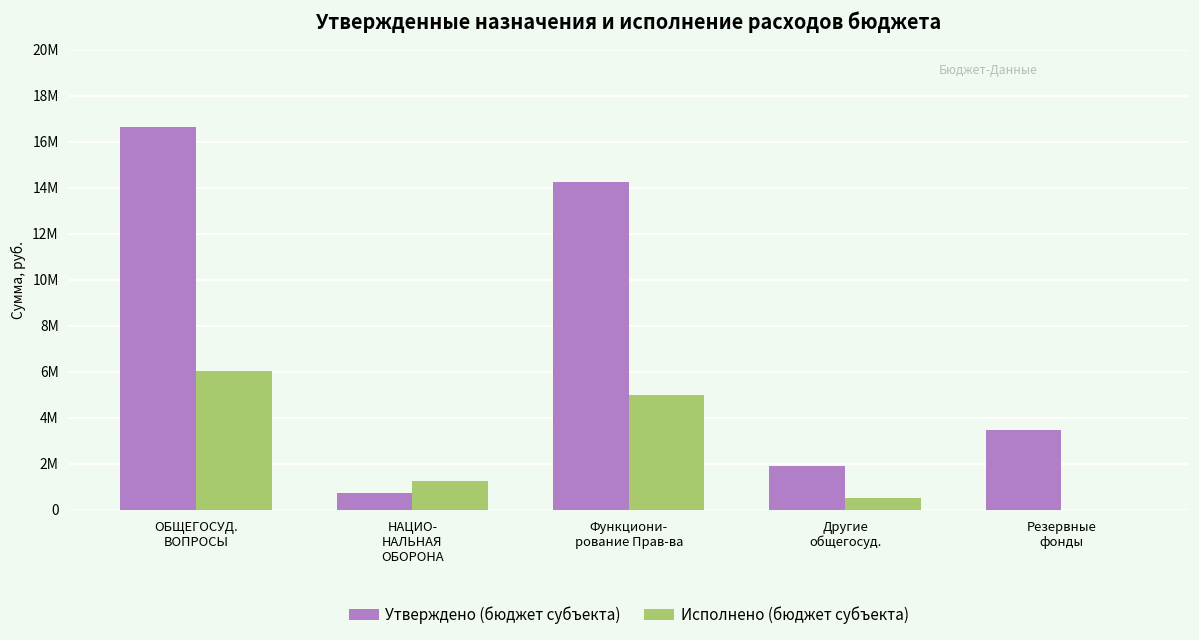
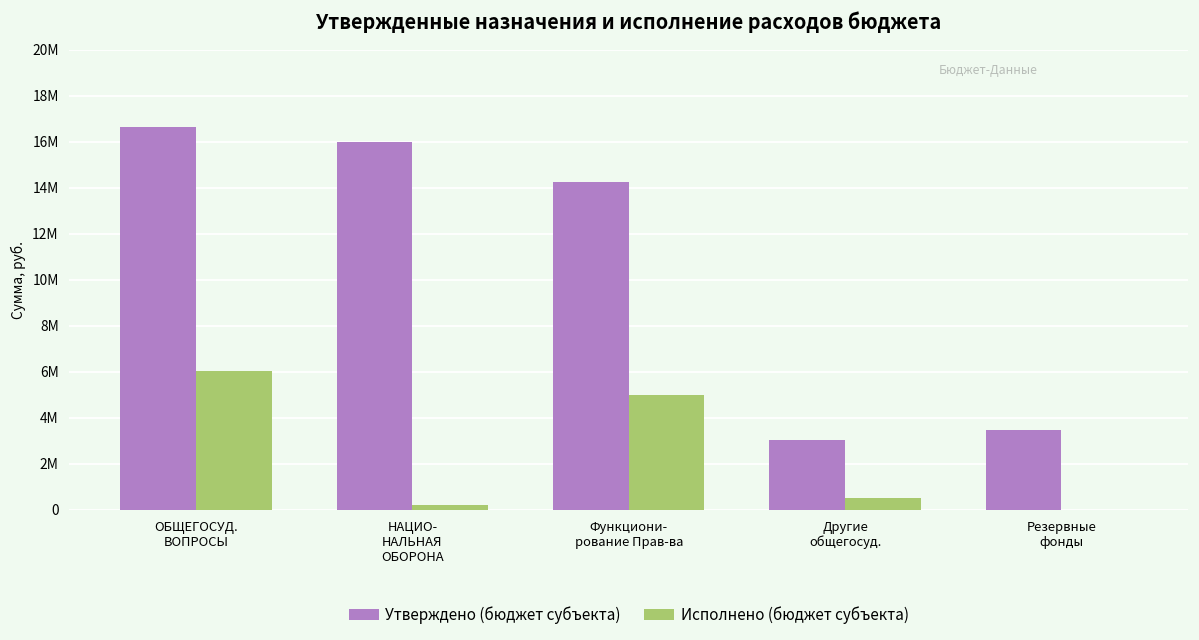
Утверждено (бюджет субъекта), НАЦИО- НАЛЬНАЯ ОБОРОНА: 700000 -> 16000000
Исполнено (бюджет субъекта), НАЦИО- НАЛЬНАЯ ОБОРОНА: 1200000 -> 200000
Утверждено (бюджет субъекта), Другие общегосуд.: 1900000 -> 3000000
